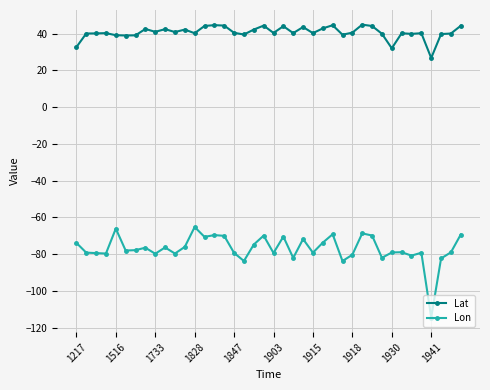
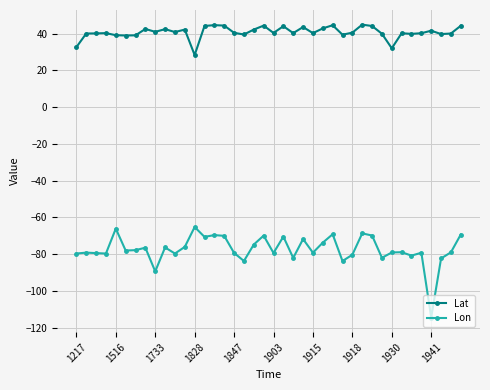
Lon, 1217: -74 -> -80
Lon, 1733: -80 -> -89
Lat, 1828: 40 -> 28
Lat, 1941: 27 -> 42
